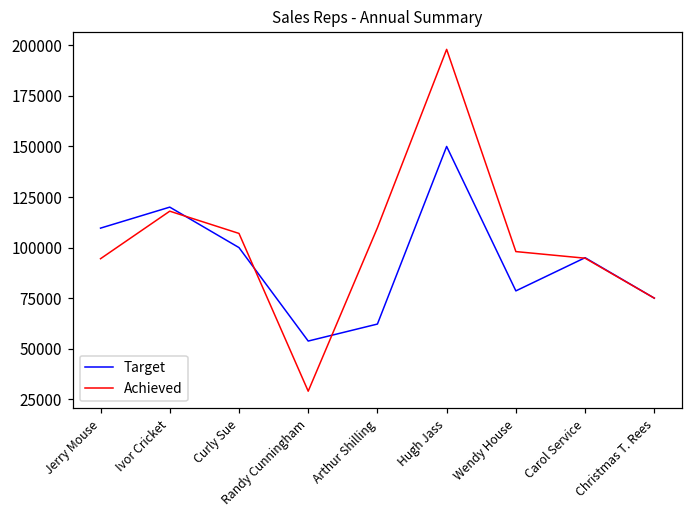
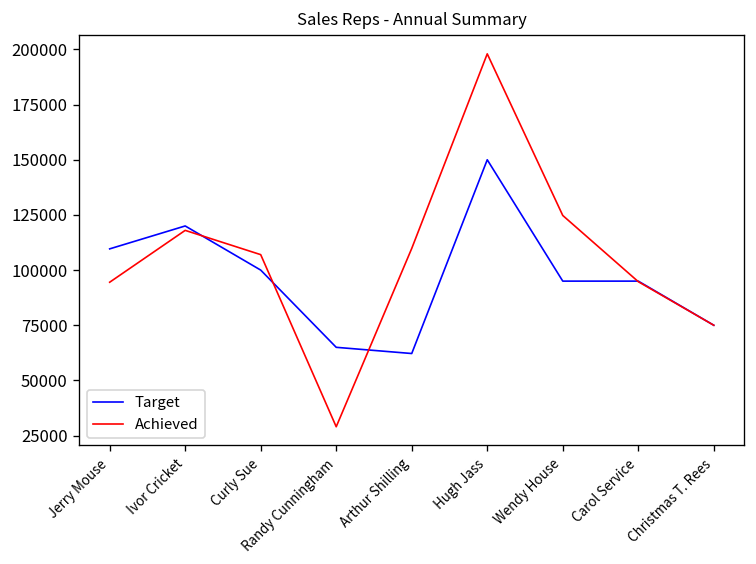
Target, Randy Cunningham: 54000 -> 65000
Target, Wendy House: 79000 -> 95000
Achieved, Wendy House: 98000 -> 125000
